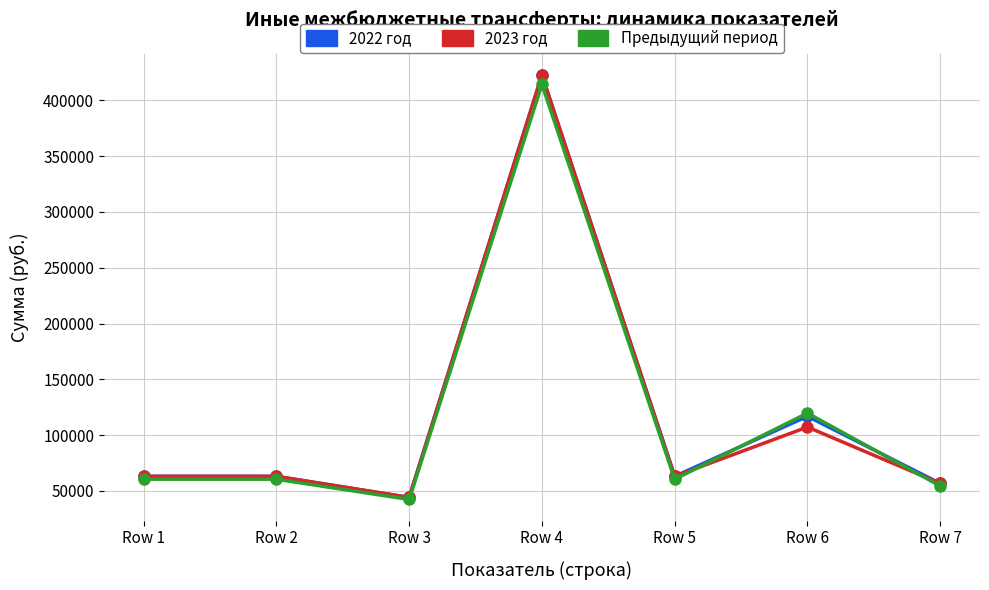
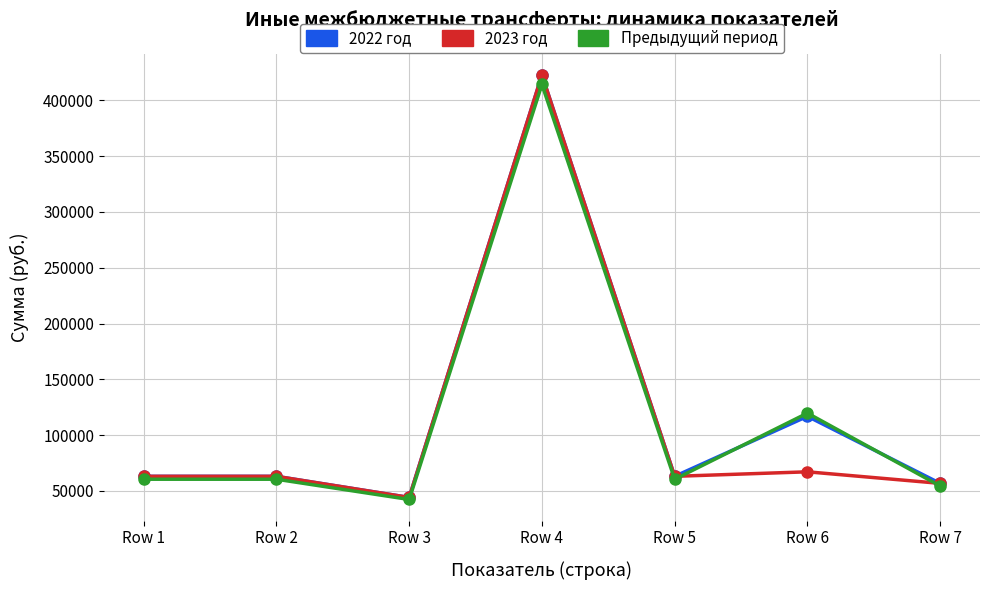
2023 год, Row 6: 107000 -> 67000
